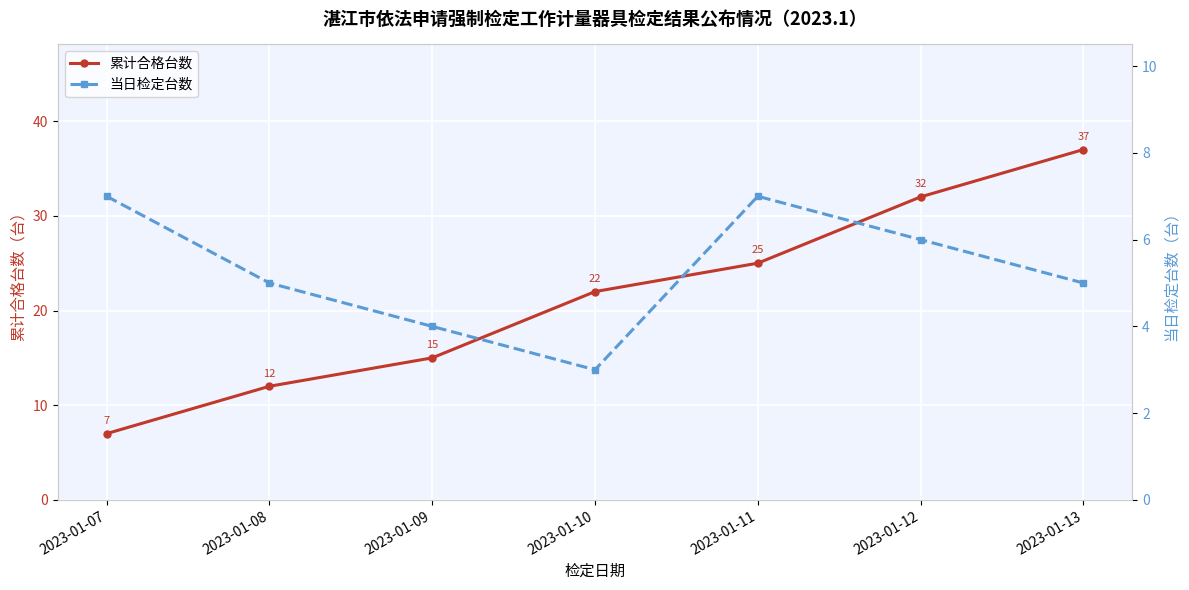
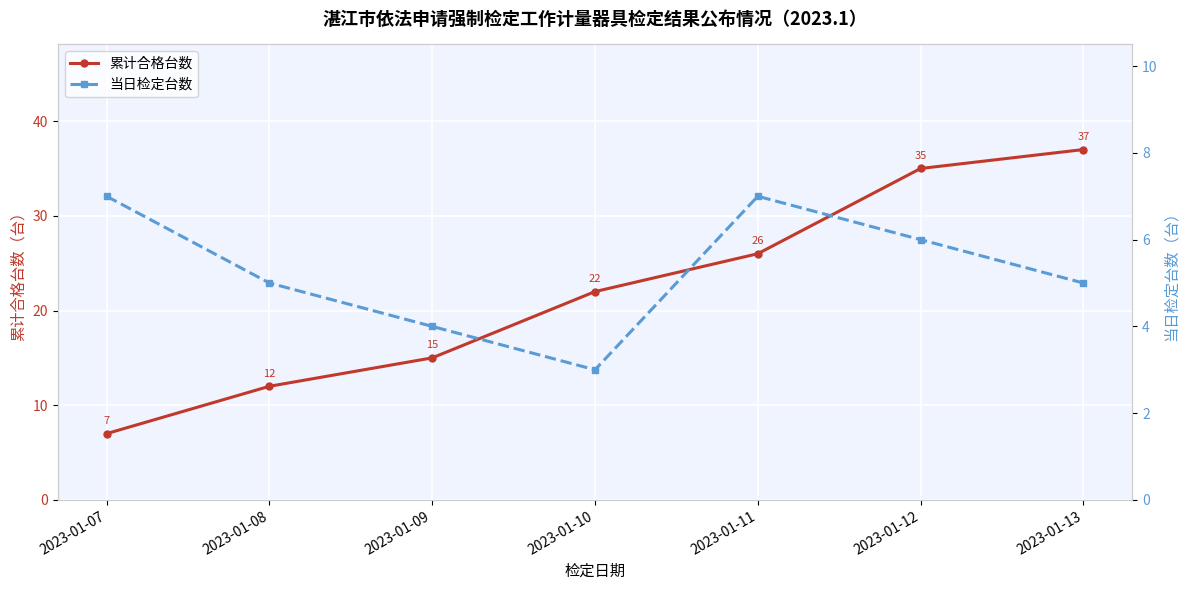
累计合格台数, 2023-01-11: 25 -> 26
累计合格台数, 2023-01-12: 32 -> 35
